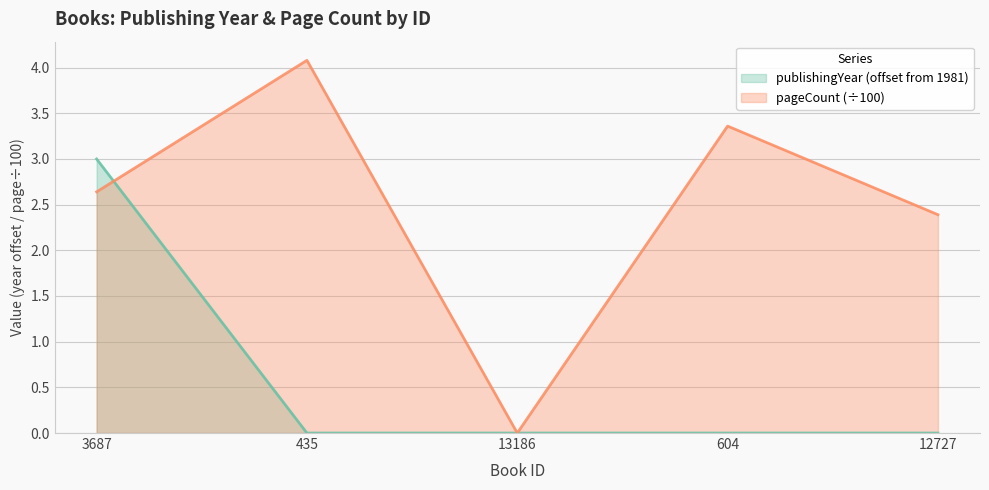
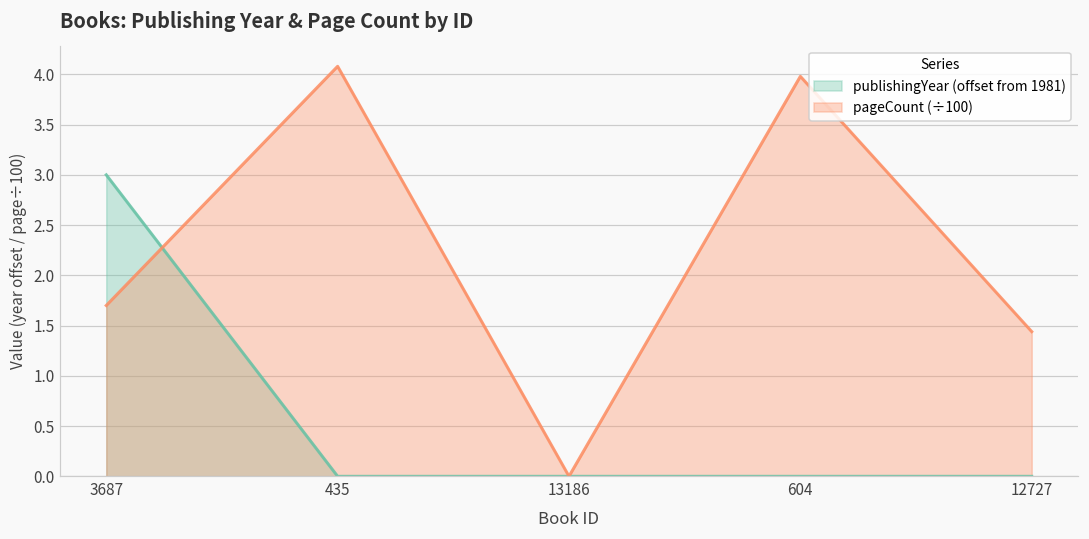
pageCount (÷100), 3687: 2.6 -> 1.7
pageCount (÷100), 604: 3.4 -> 4.0
pageCount (÷100), 12727: 2.4 -> 1.4
